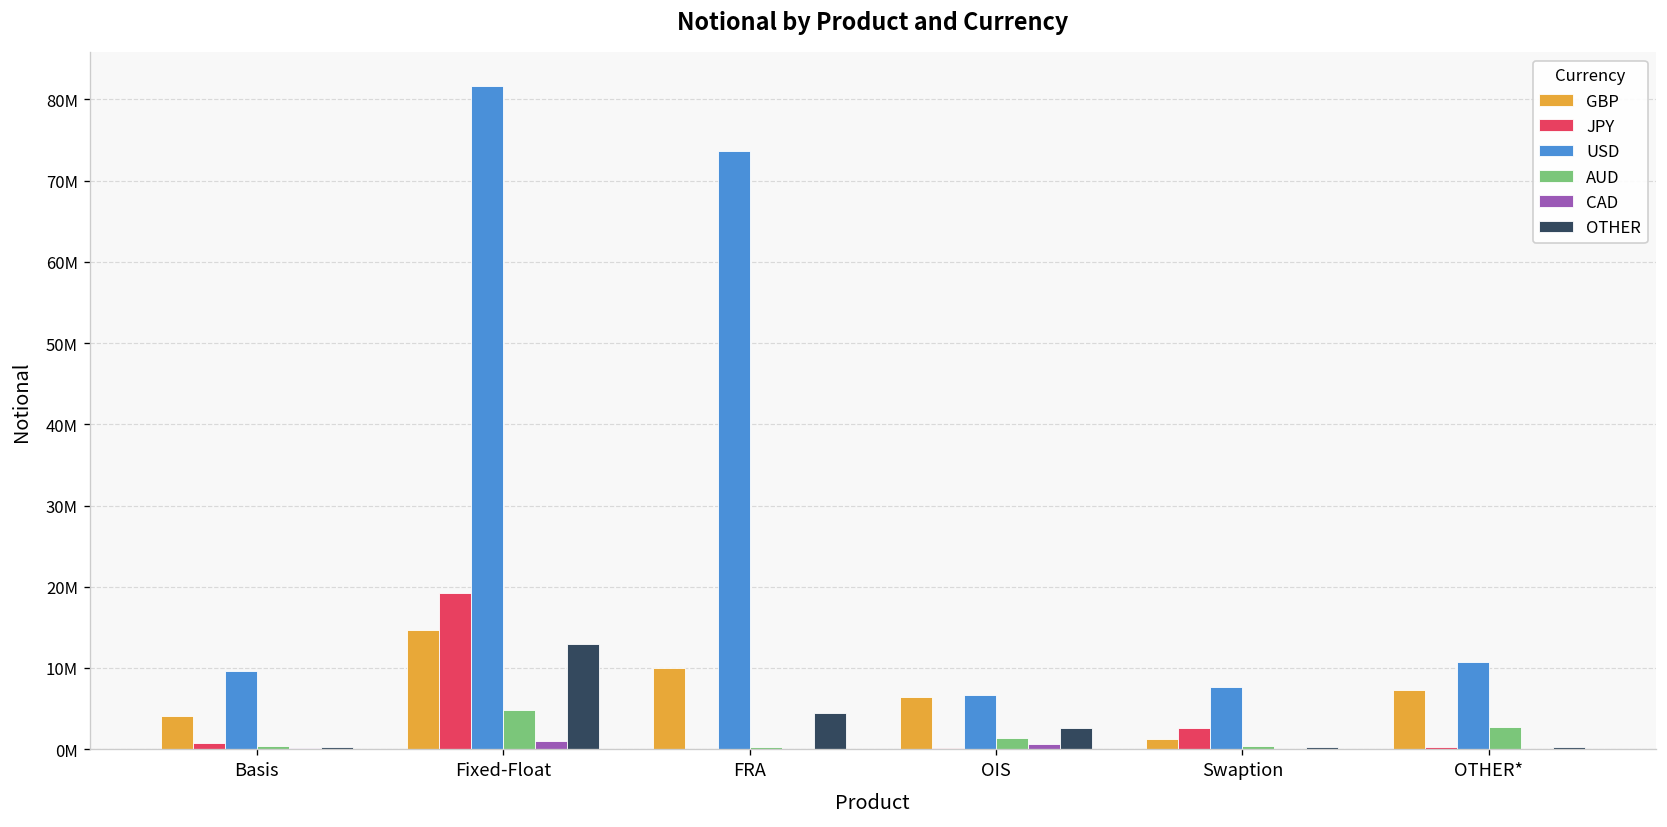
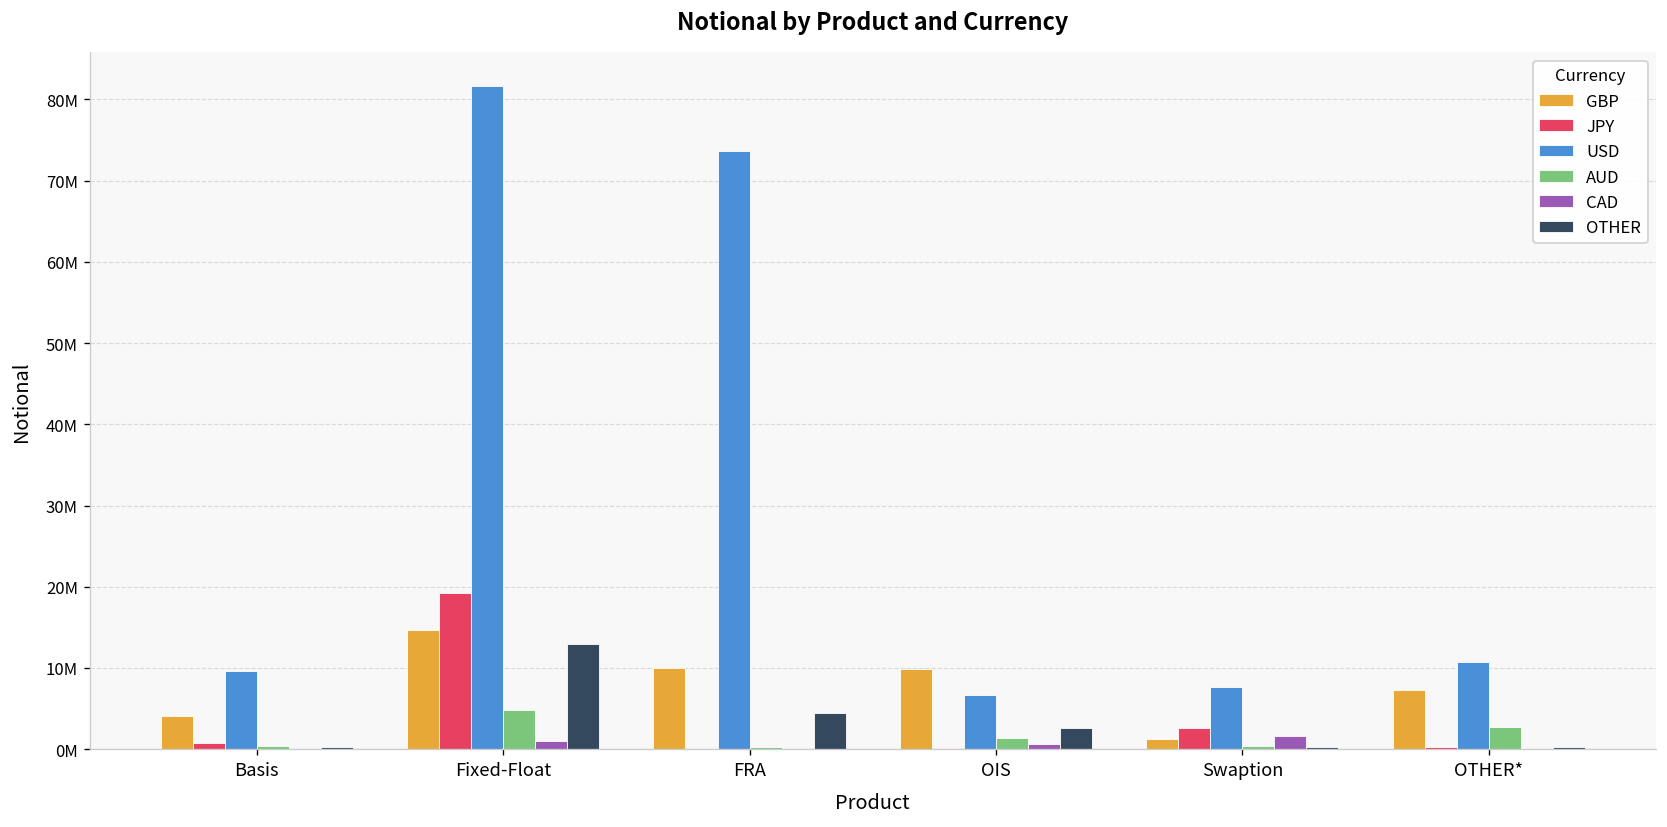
GBP, OIS: 6000000 -> 10000000
CAD, Swaption: 0 -> 2000000
